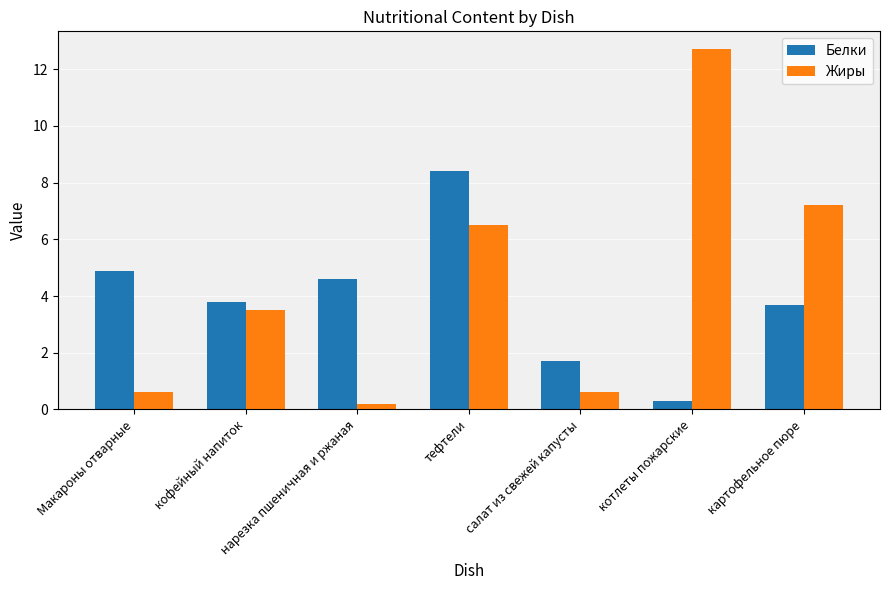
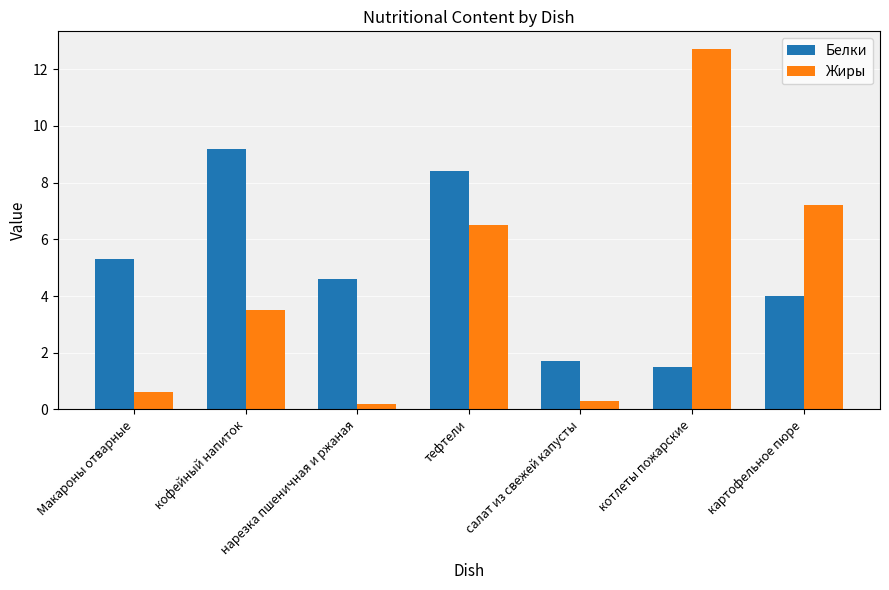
Белки, Макароны отварные: 4.9 -> 5.3
Белки, кофейный напиток: 3.8 -> 9.2
Жиры, салат из свежей капусты: 0.6 -> 0.3
Белки, котлеты пожарские: 0.3 -> 1.5
Белки, картофельное пюре: 3.7 -> 4.0
